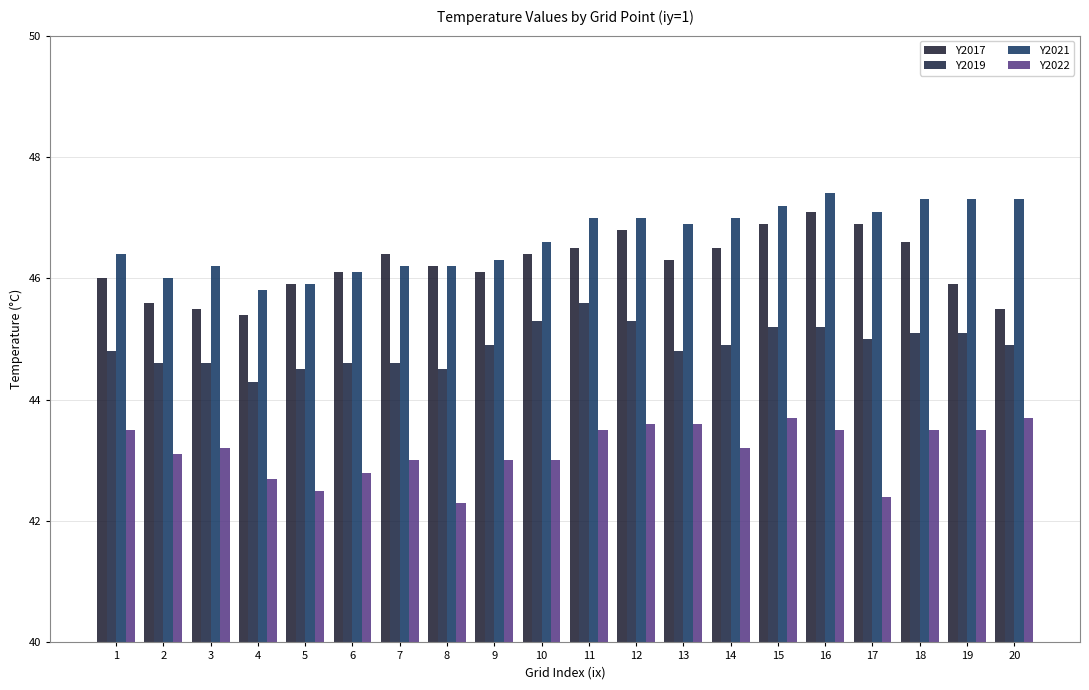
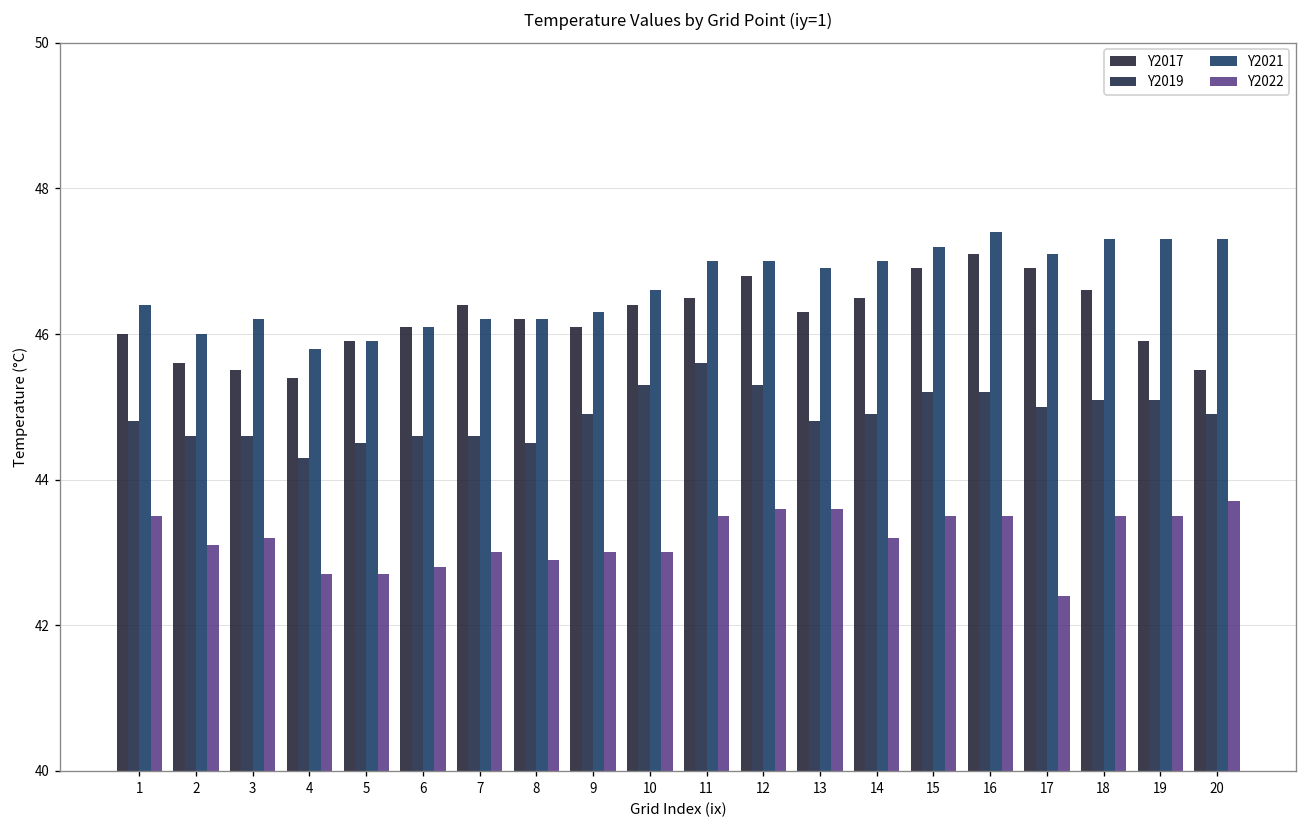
Y2022, 5: 42.5 -> 42.7
Y2022, 8: 42.3 -> 42.9
Y2022, 15: 43.7 -> 43.5
